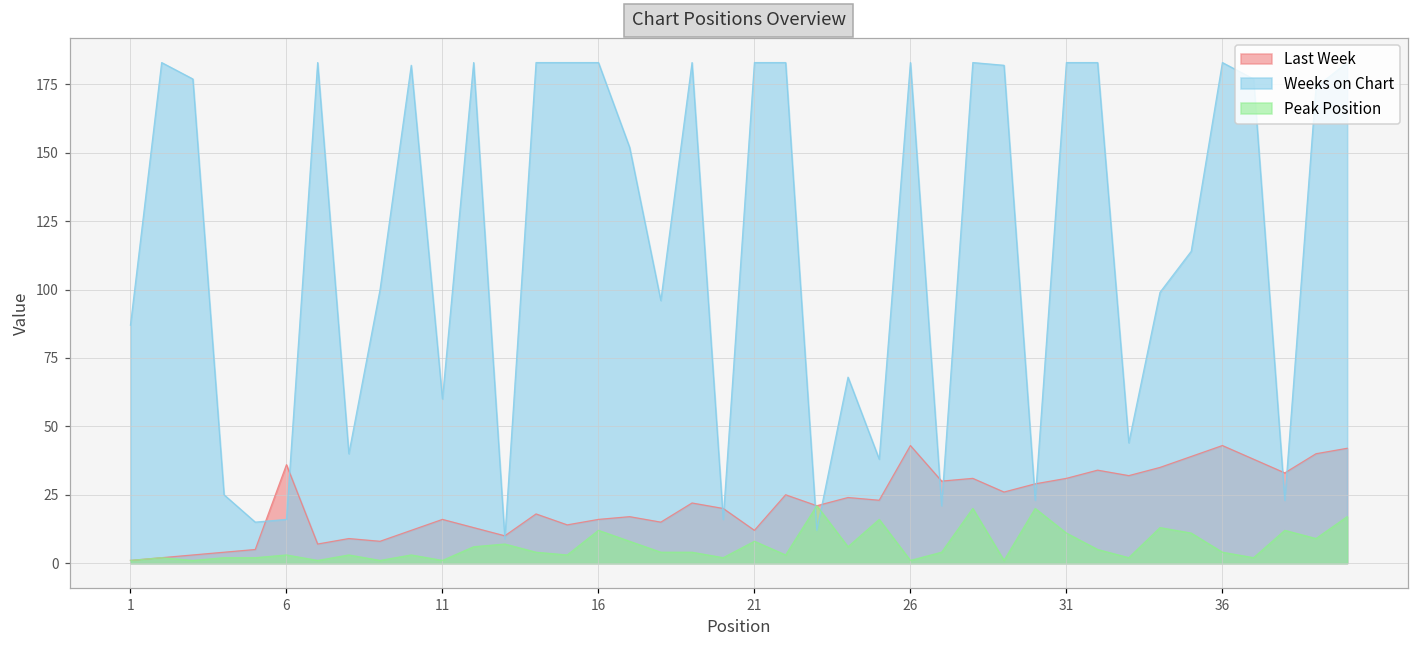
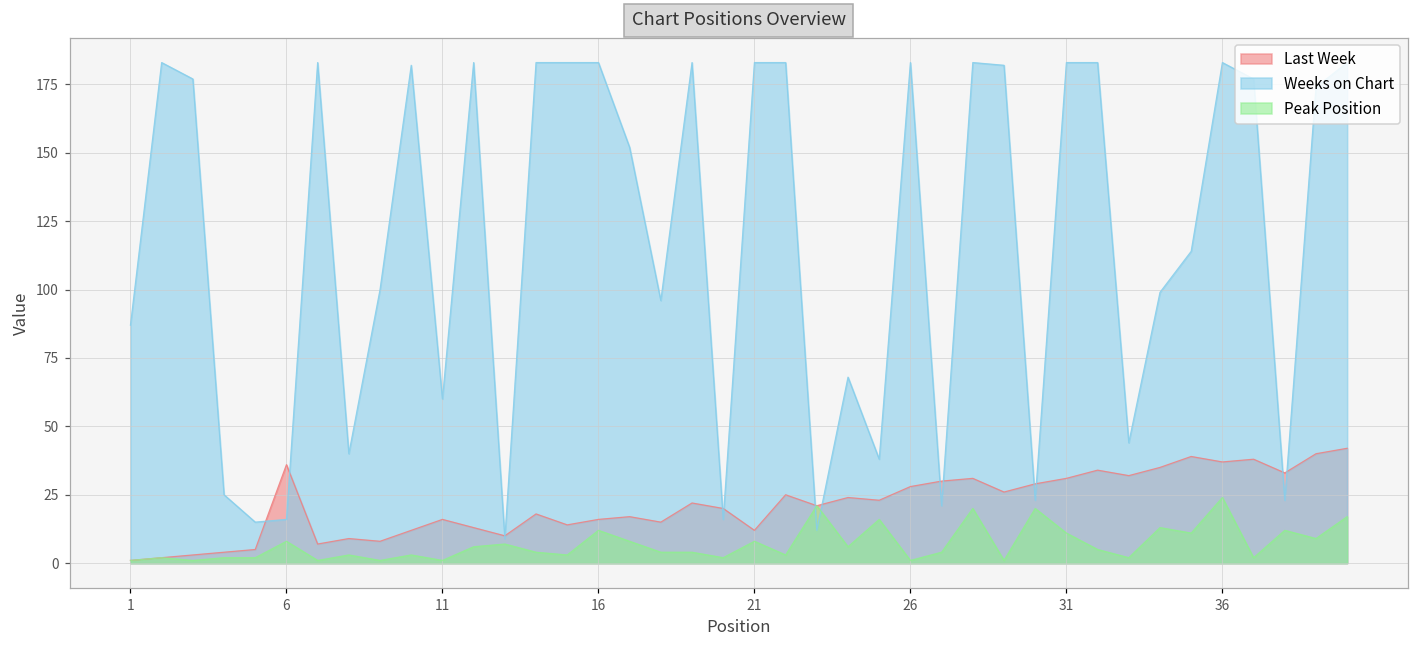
Peak Position, 6: 3 -> 8
Last Week, 26: 43 -> 28
Last Week, 36: 43 -> 37
Peak Position, 36: 4 -> 24
